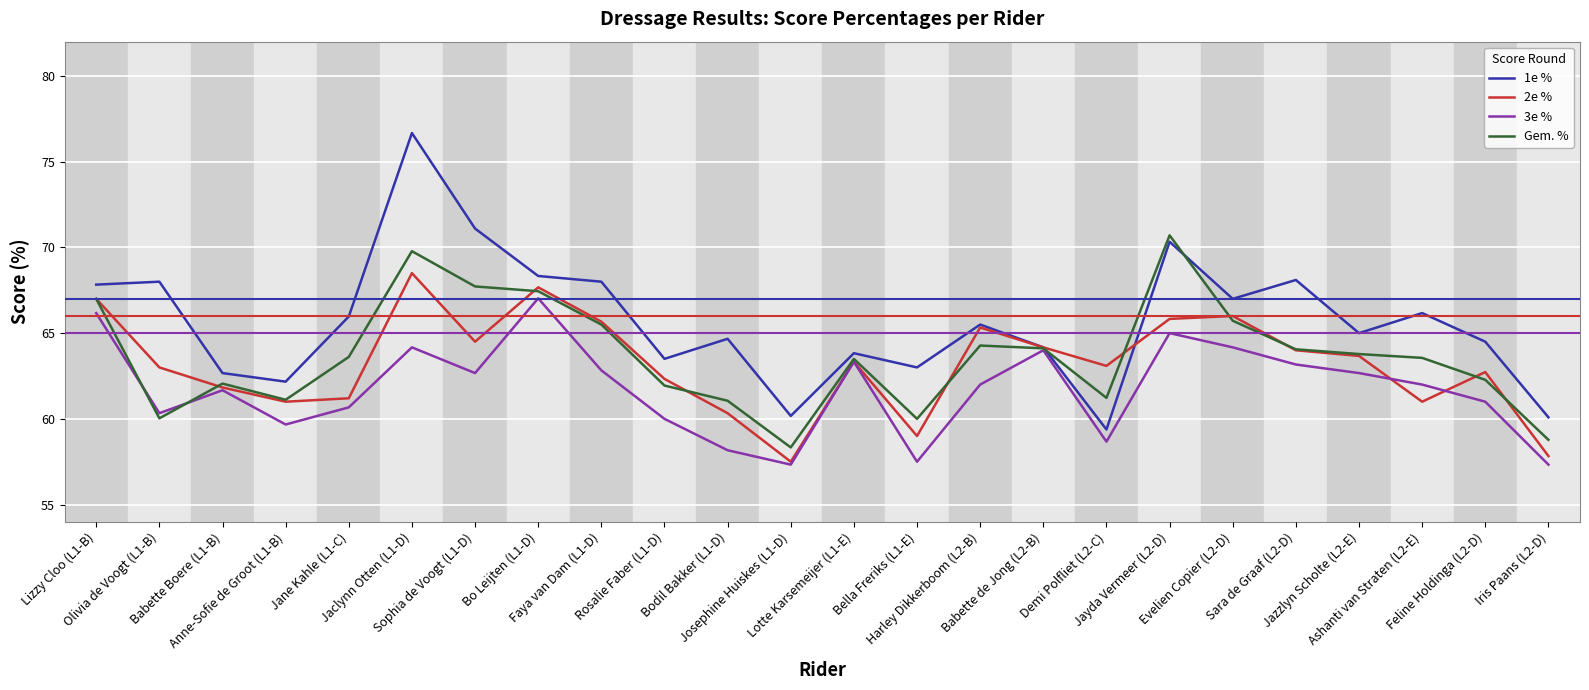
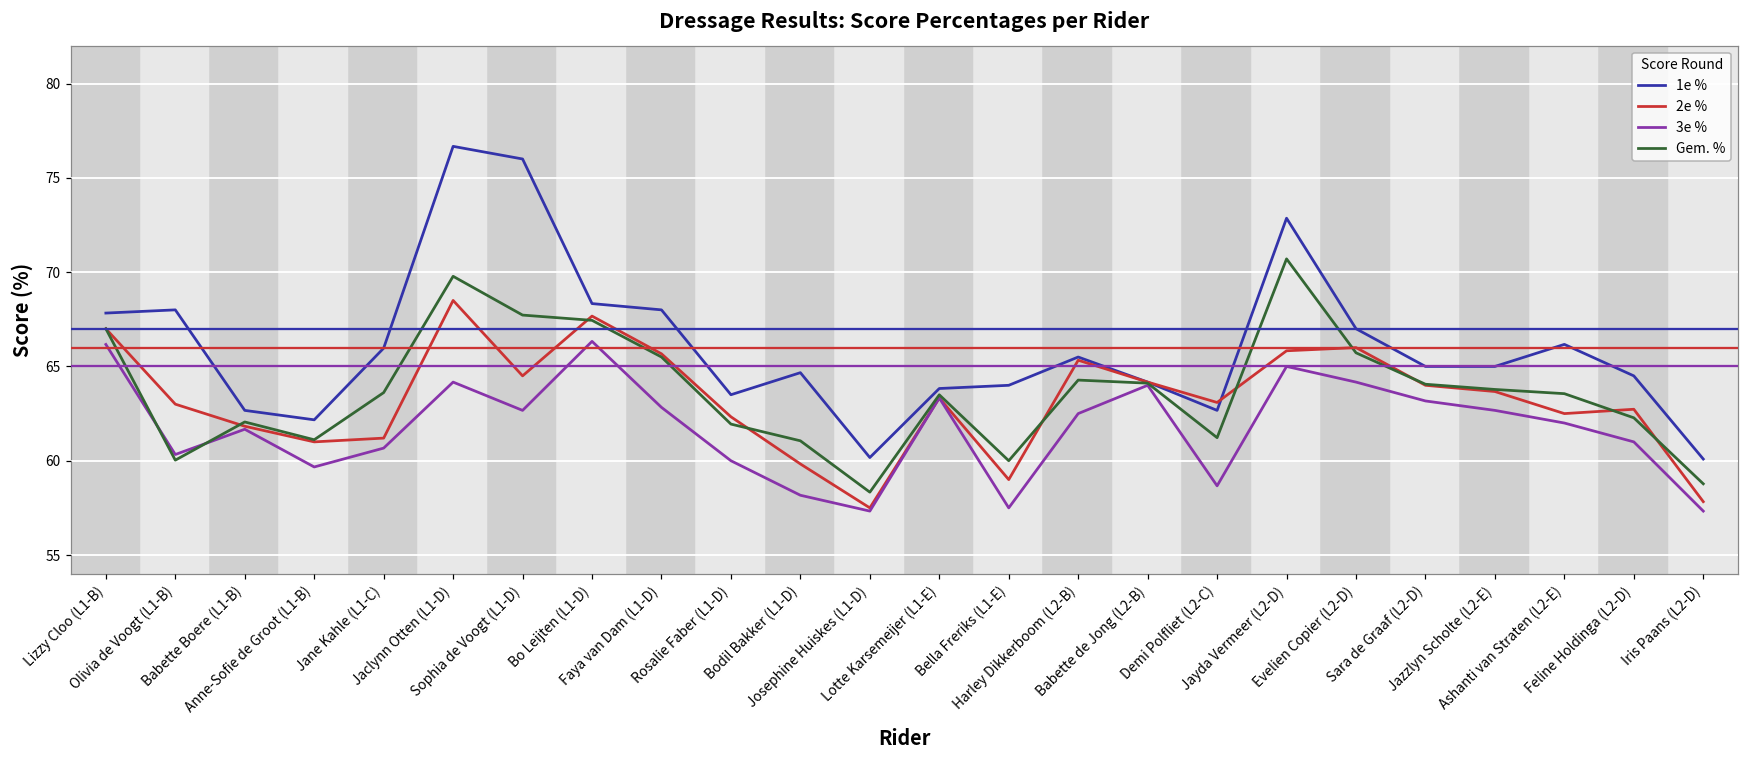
1e %, Sophia de Voogt (L1-D): 71.1 -> 76.0
3e %, Bo Leijten (L1-D): 67.0 -> 66.3
2e %, Bodil Bakker (L1-D): 60.3 -> 59.8
1e %, Bella Freriks (L1-E): 63 -> 64
3e %, Harley Dikkerboom (L2-B): 62.0 -> 62.5
1e %, Demi Polfliet (L2-C): 59.4 -> 62.7
1e %, Jayda Vermeer (L2-D): 70.3 -> 72.9
1e %, Sara de Graaf (L2-D): 68.1 -> 65.0
2e %, Ashanti van Straten (L2-E): 61.0 -> 62.5
